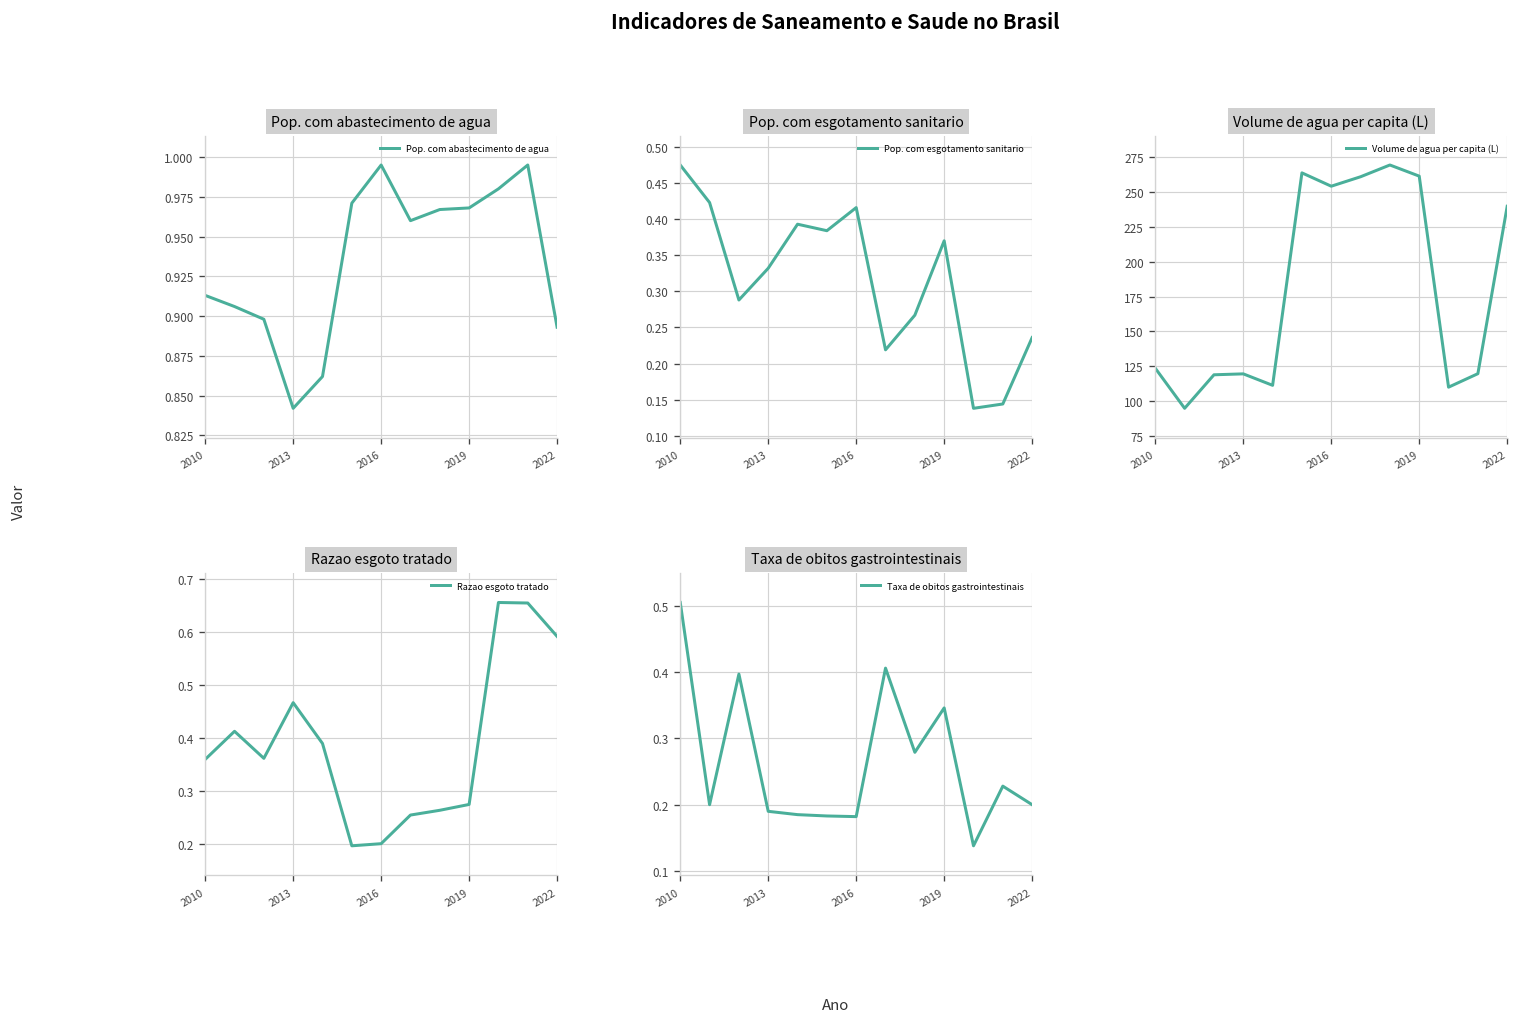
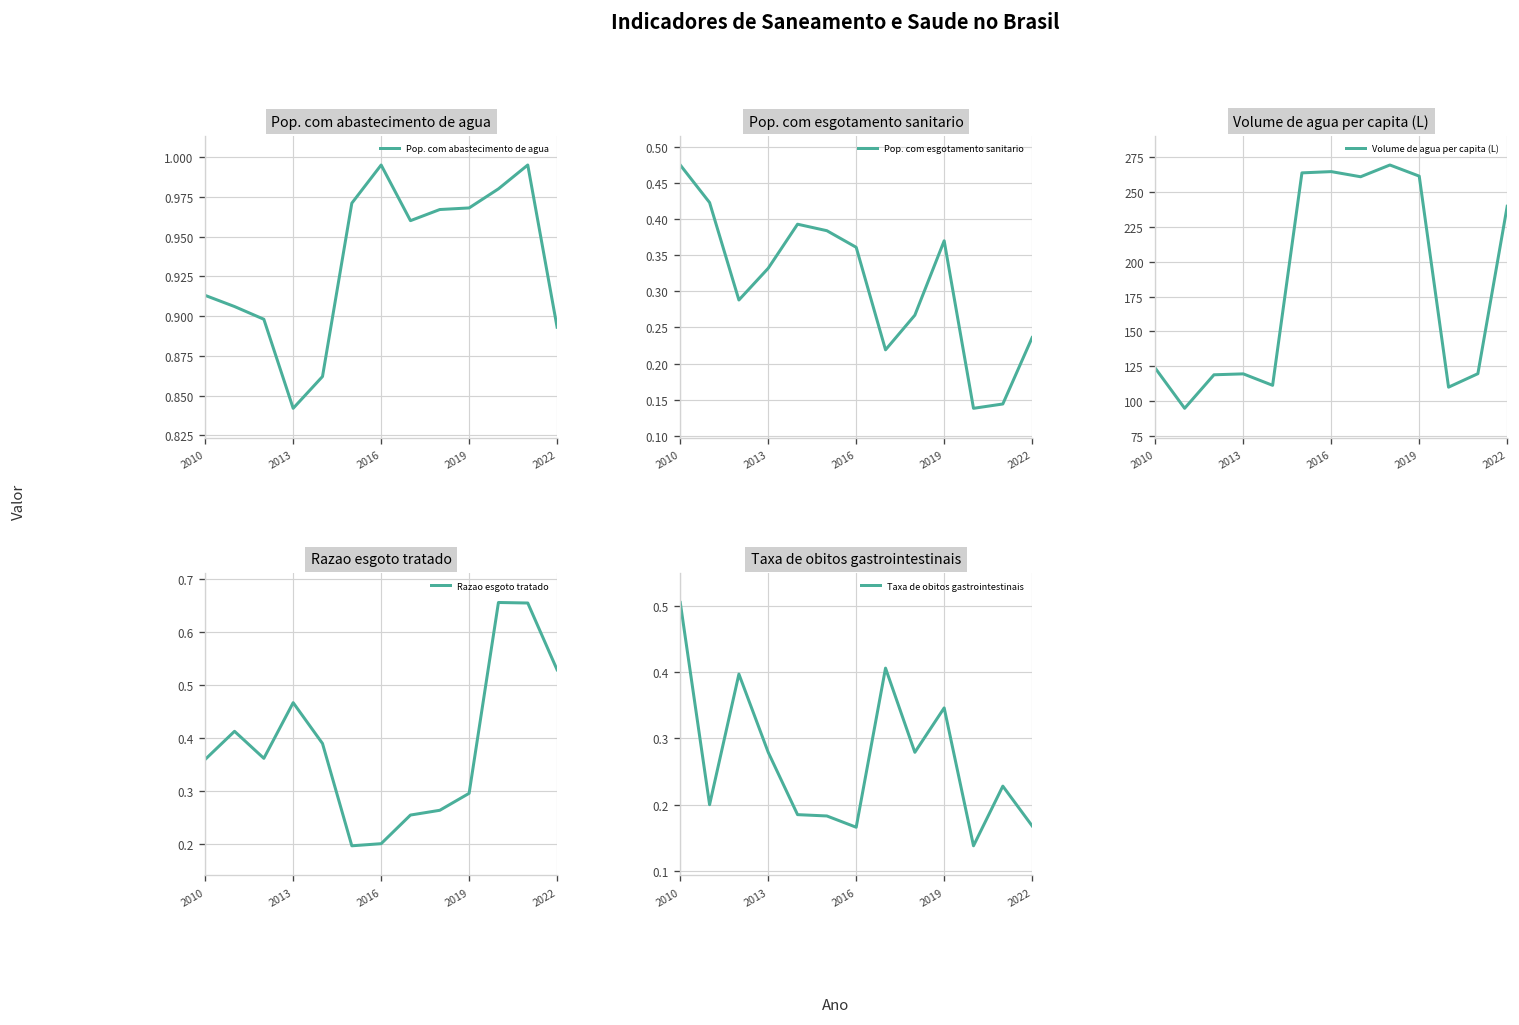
Pop. com esgotamento sanitario, 2016: 0.42 -> 0.36
Volume de agua per capita (L), 2016: 254 -> 264
Razao esgoto tratado, 2019: 0.28 -> 0.30
Razao esgoto tratado, 2022: 0.59 -> 0.53
Taxa de obitos gastrointestinais, 2013: 0.19 -> 0.28
Taxa de obitos gastrointestinais, 2016: 0.18 -> 0.17
Taxa de obitos gastrointestinais, 2022: 0.20 -> 0.17
